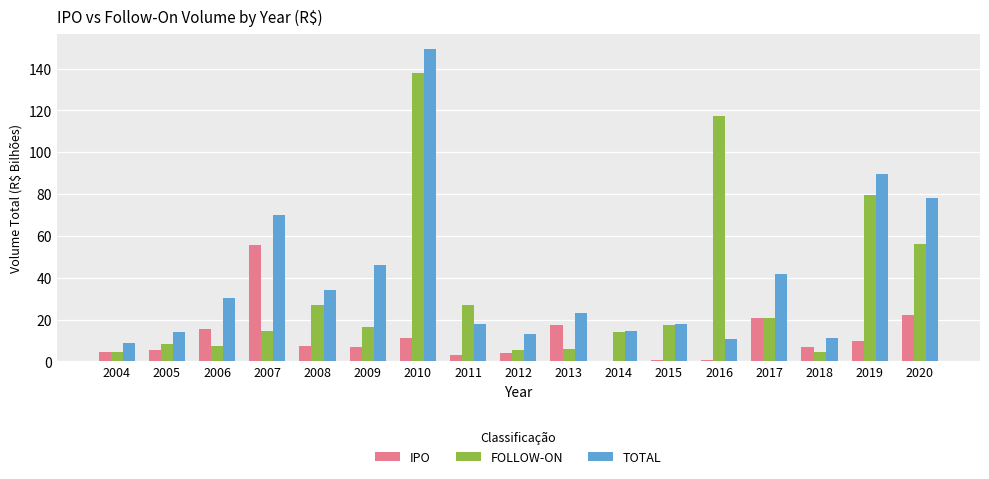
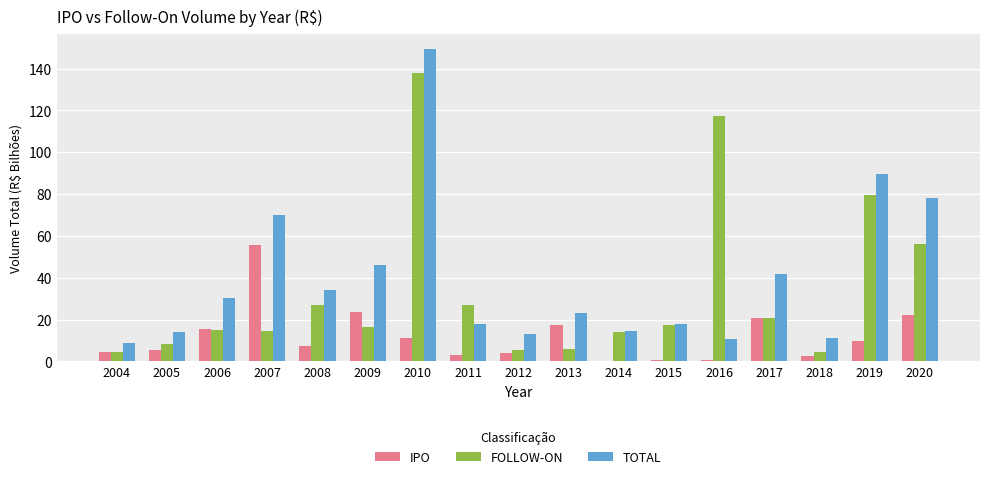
FOLLOW-ON, 2006: 7 -> 15
IPO, 2009: 7 -> 24
IPO, 2018: 7 -> 3
